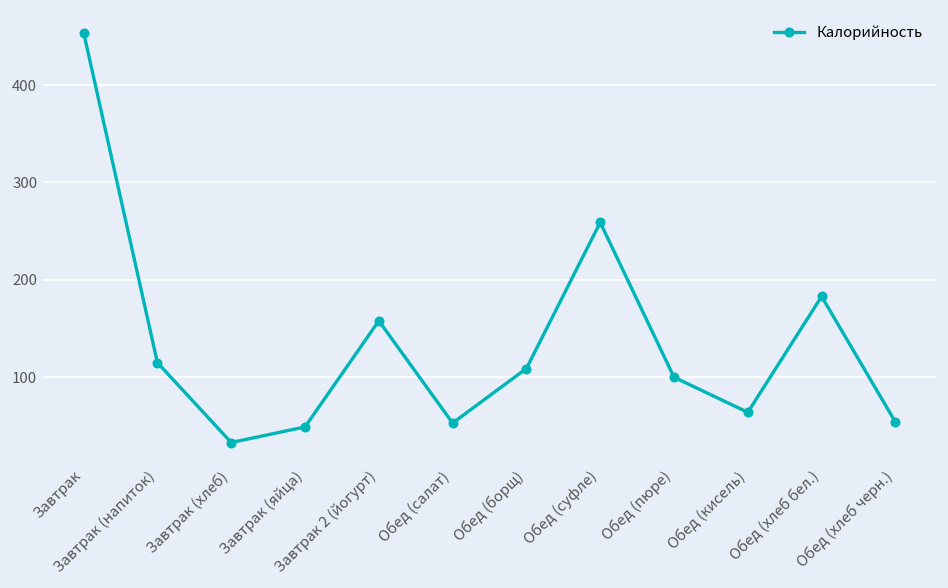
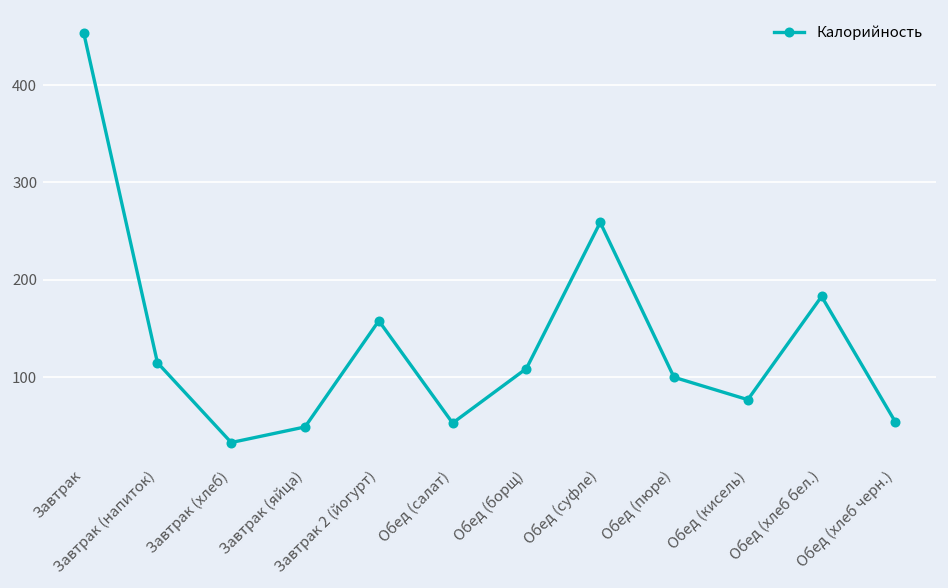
Обед (кисель): 60 -> 80
